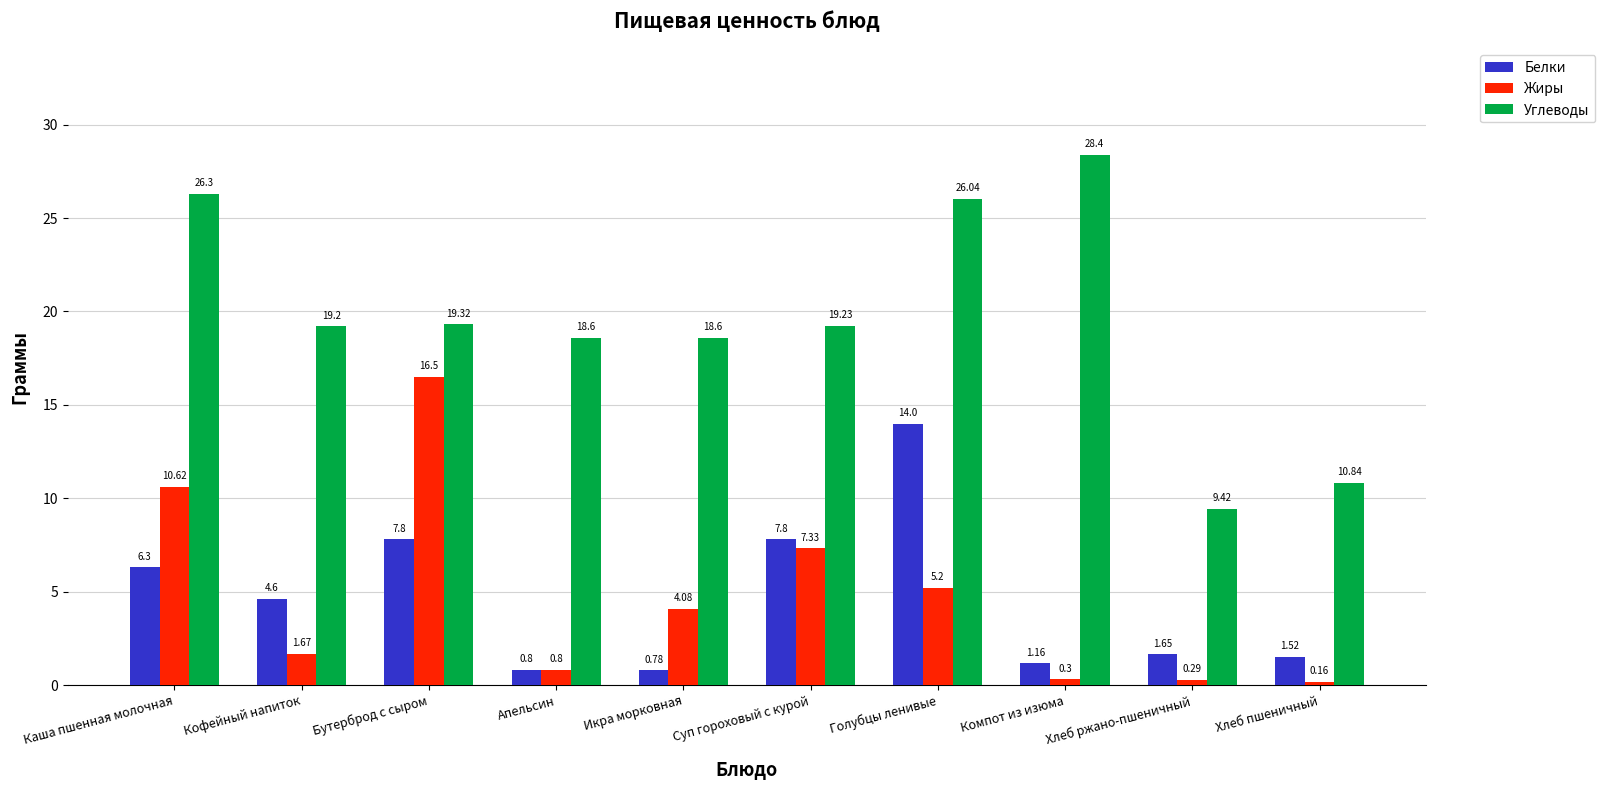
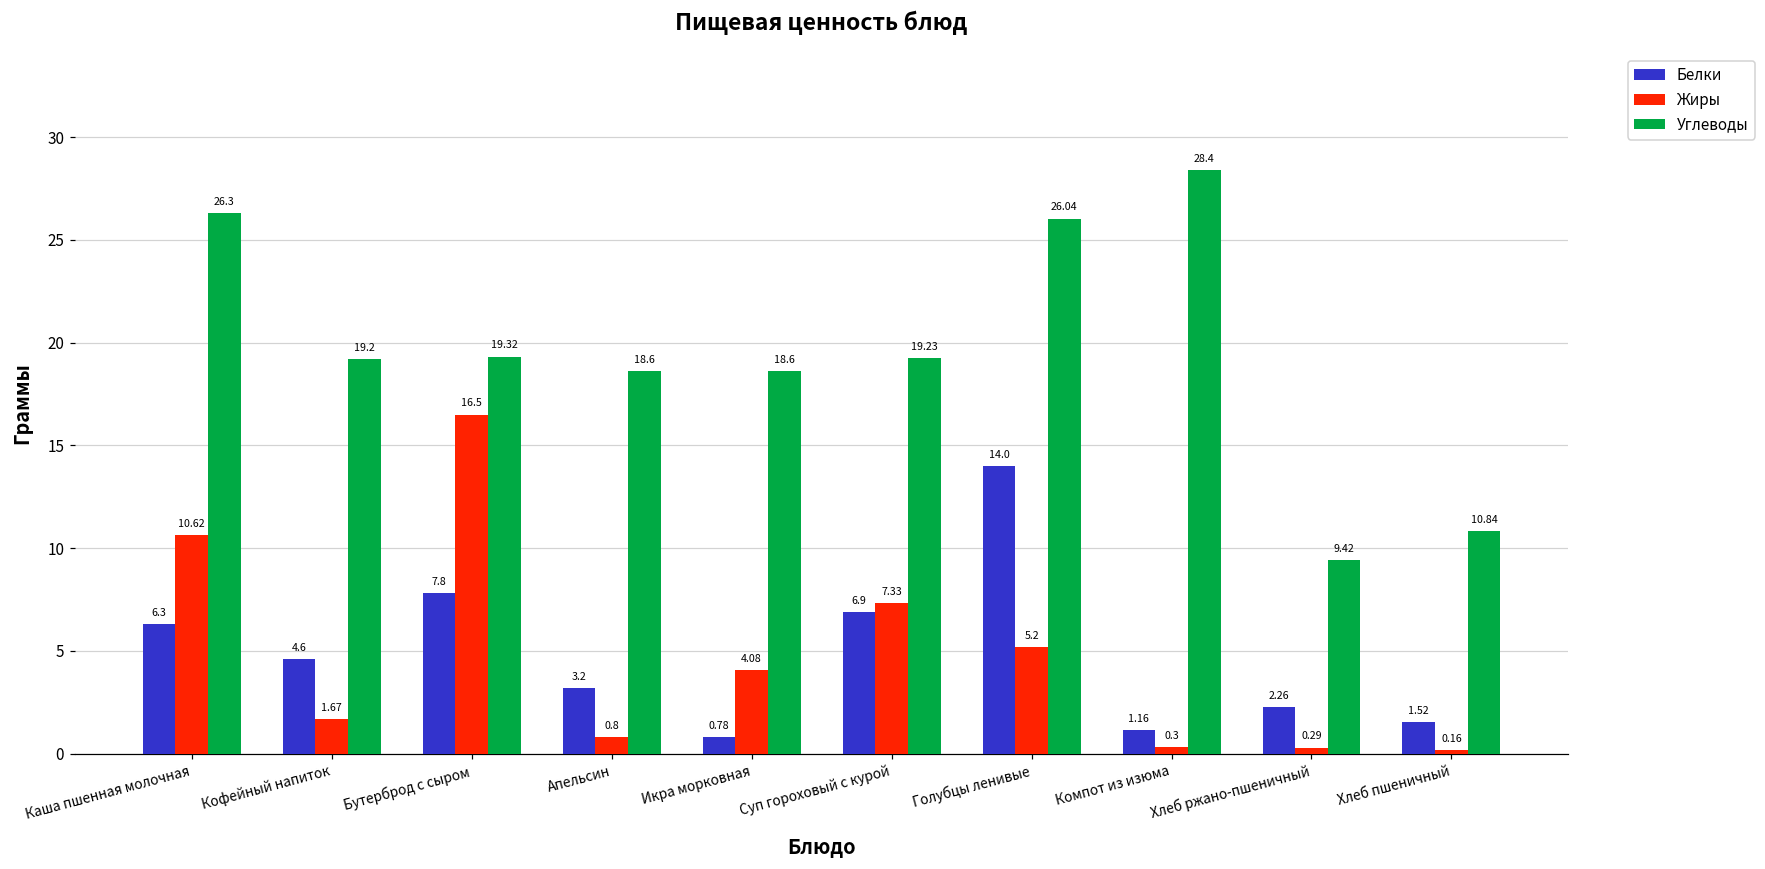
Белки, Апельсин: 0.8 -> 3.2
Белки, Суп гороховый с курой: 7.8 -> 6.9
Белки, Хлеб ржано-пшеничный: 1.65 -> 2.26
